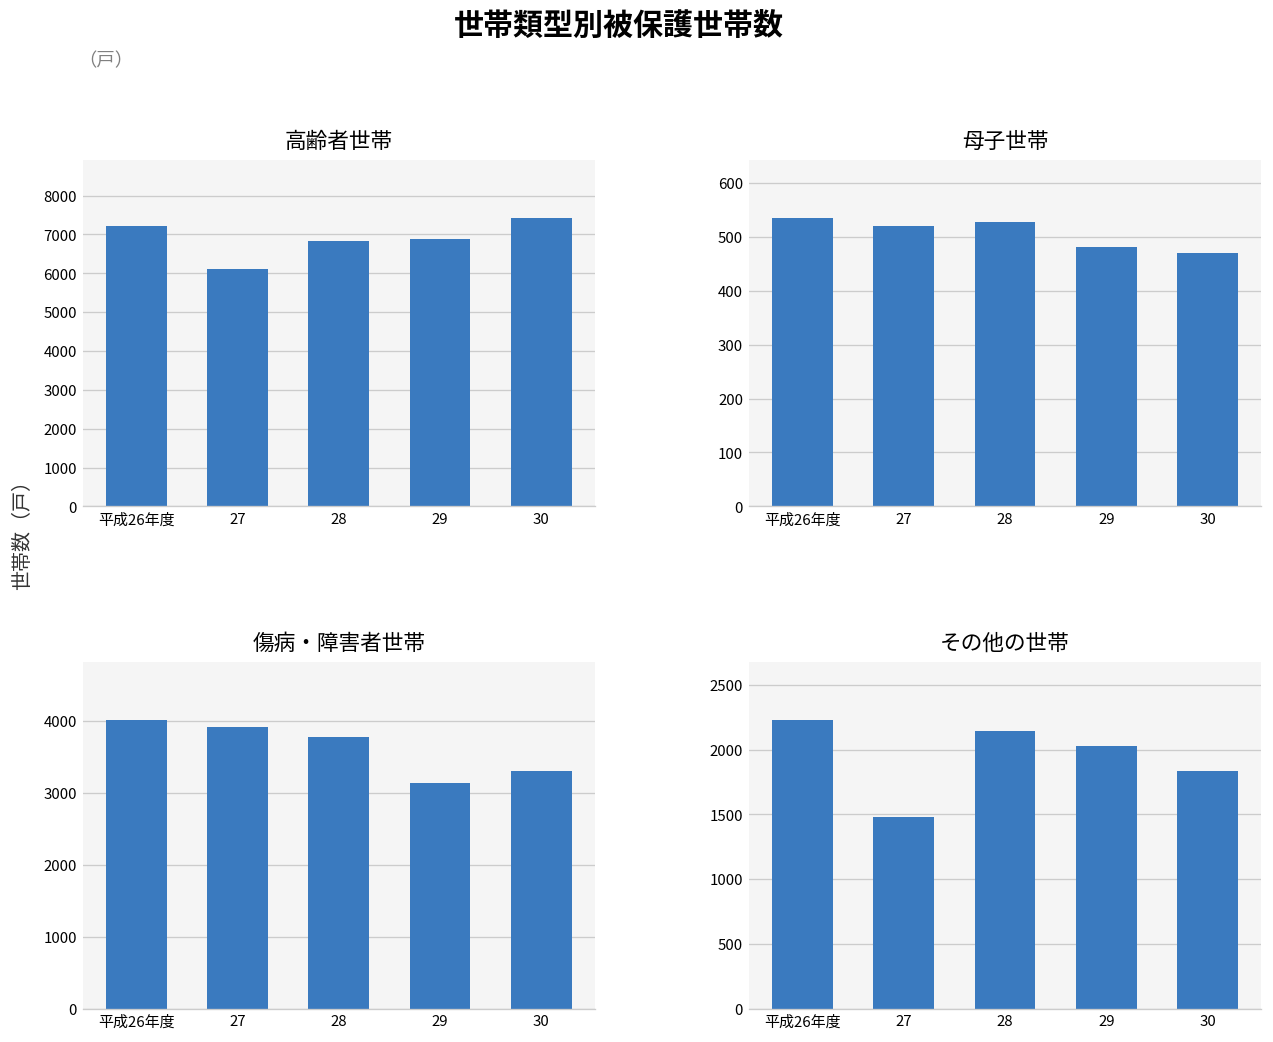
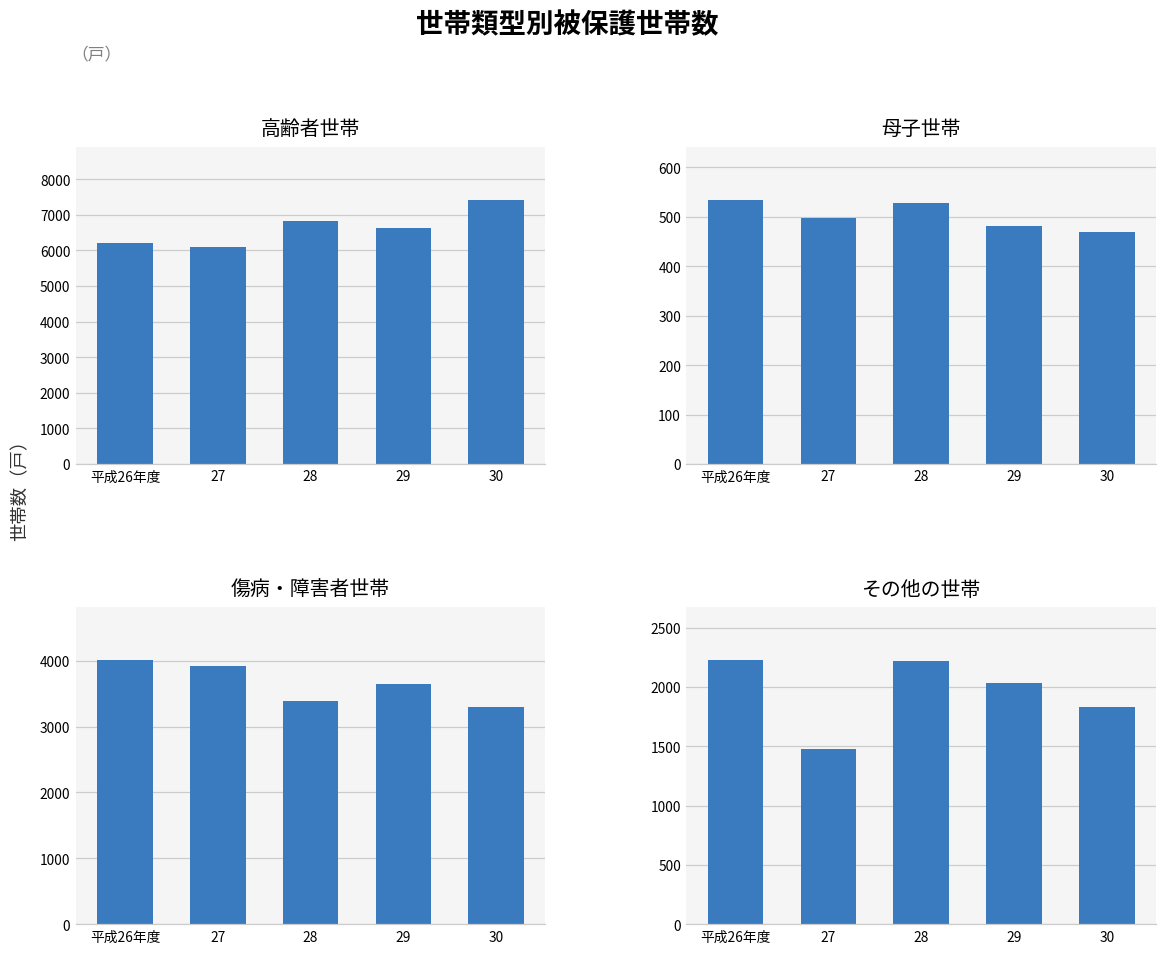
高齢者世帯, 平成26年度: 7200 -> 6200
高齢者世帯, 29: 6900 -> 6600
母子世帯, 27: 520 -> 500
傷病・障害者世帯, 28: 3800 -> 3400
傷病・障害者世帯, 29: 3100 -> 3600
その他の世帯, 28: 2140 -> 2220
